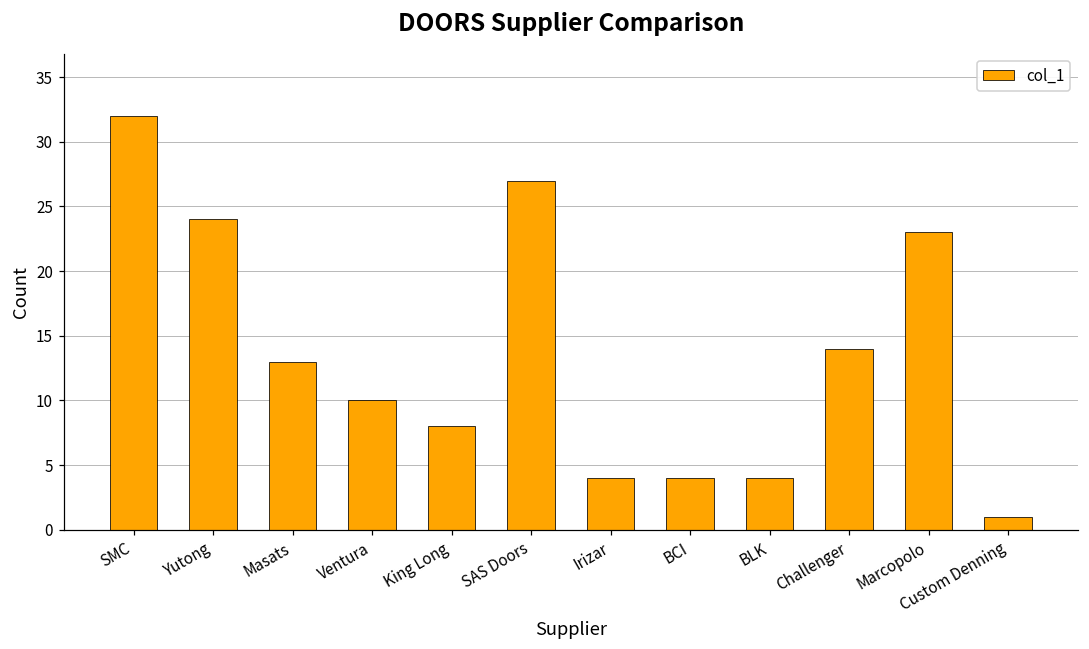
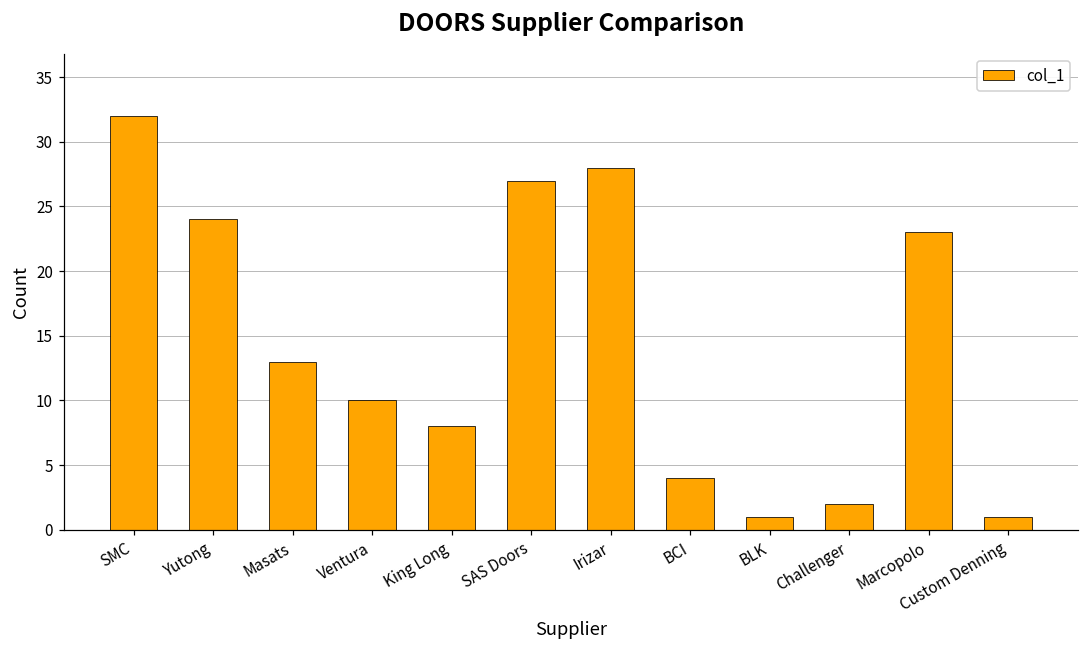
Irizar: 4 -> 28
BLK: 4 -> 1
Challenger: 14 -> 2
